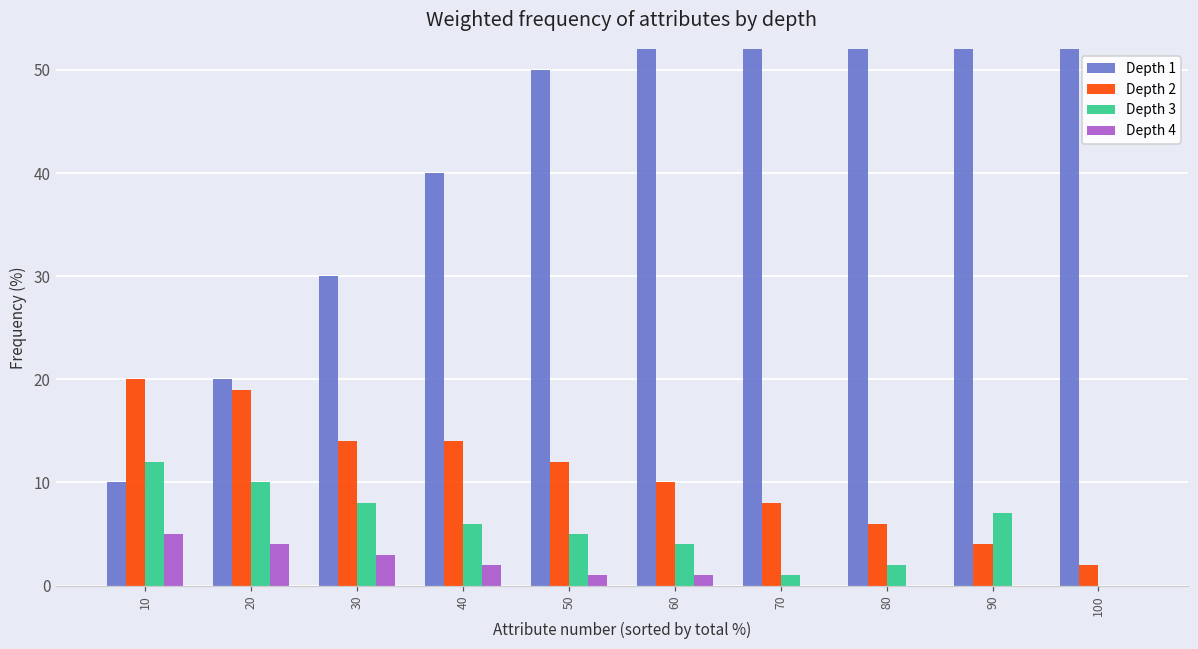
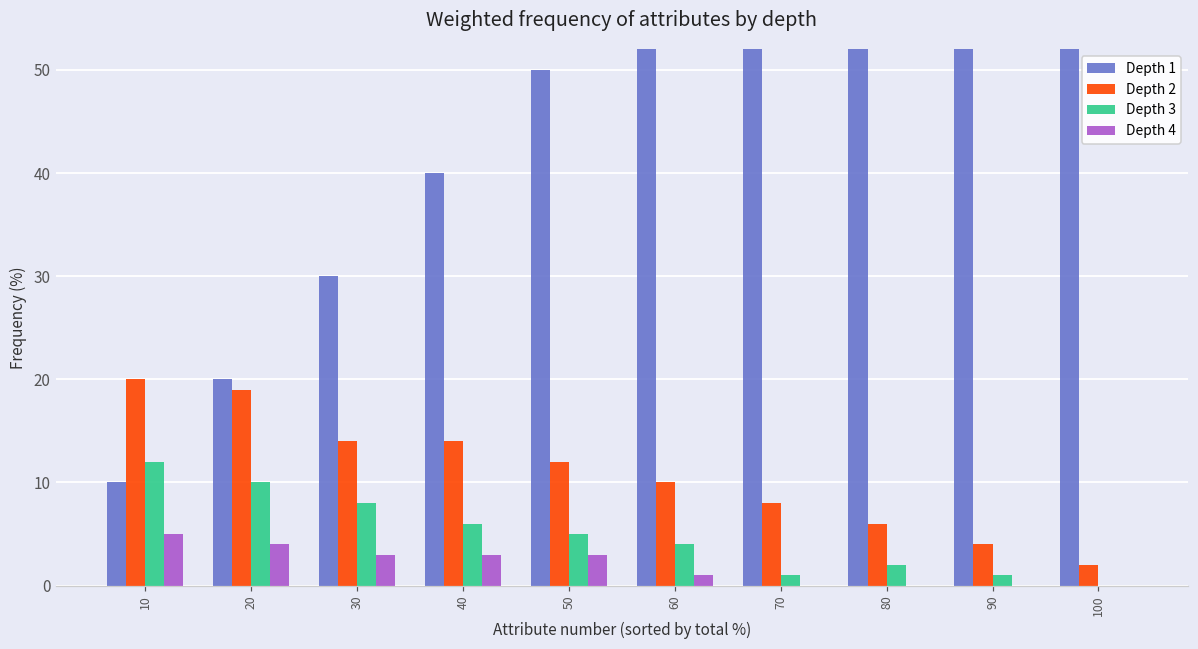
Depth 4, 40: 2 -> 3
Depth 4, 50: 1 -> 3
Depth 3, 90: 7 -> 1
